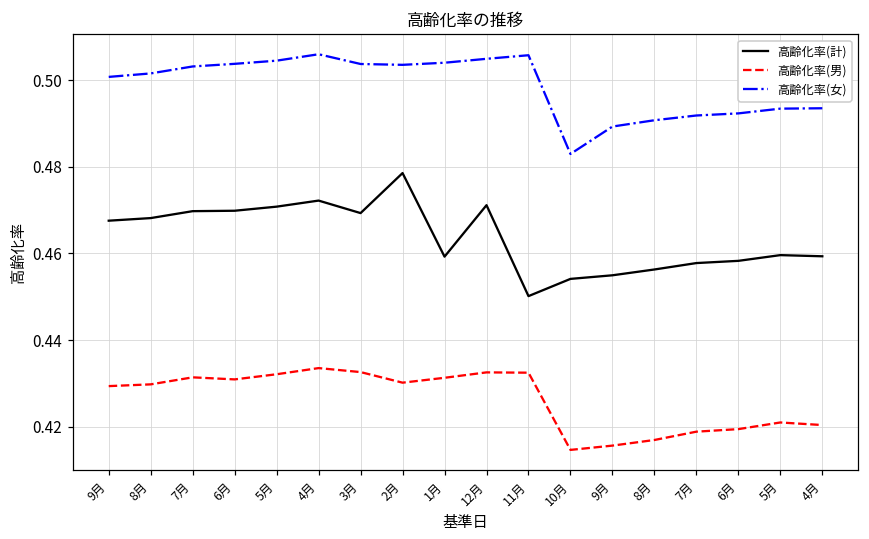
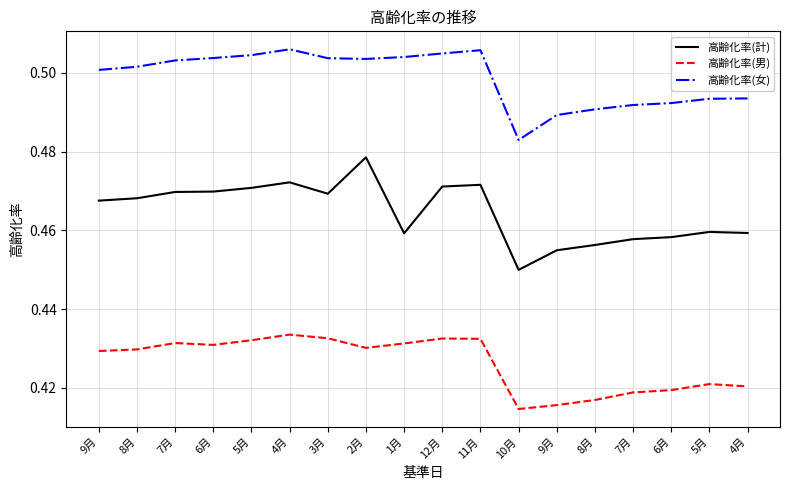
高齢化率(計), 11月: 0.450 -> 0.472
高齢化率(計), 10月: 0.454 -> 0.450
